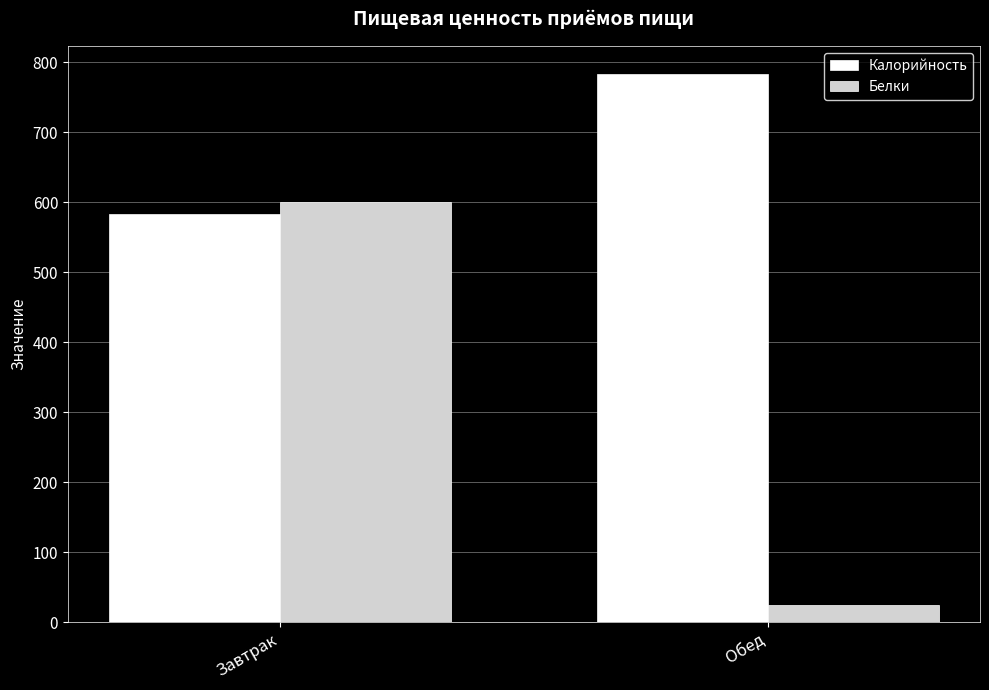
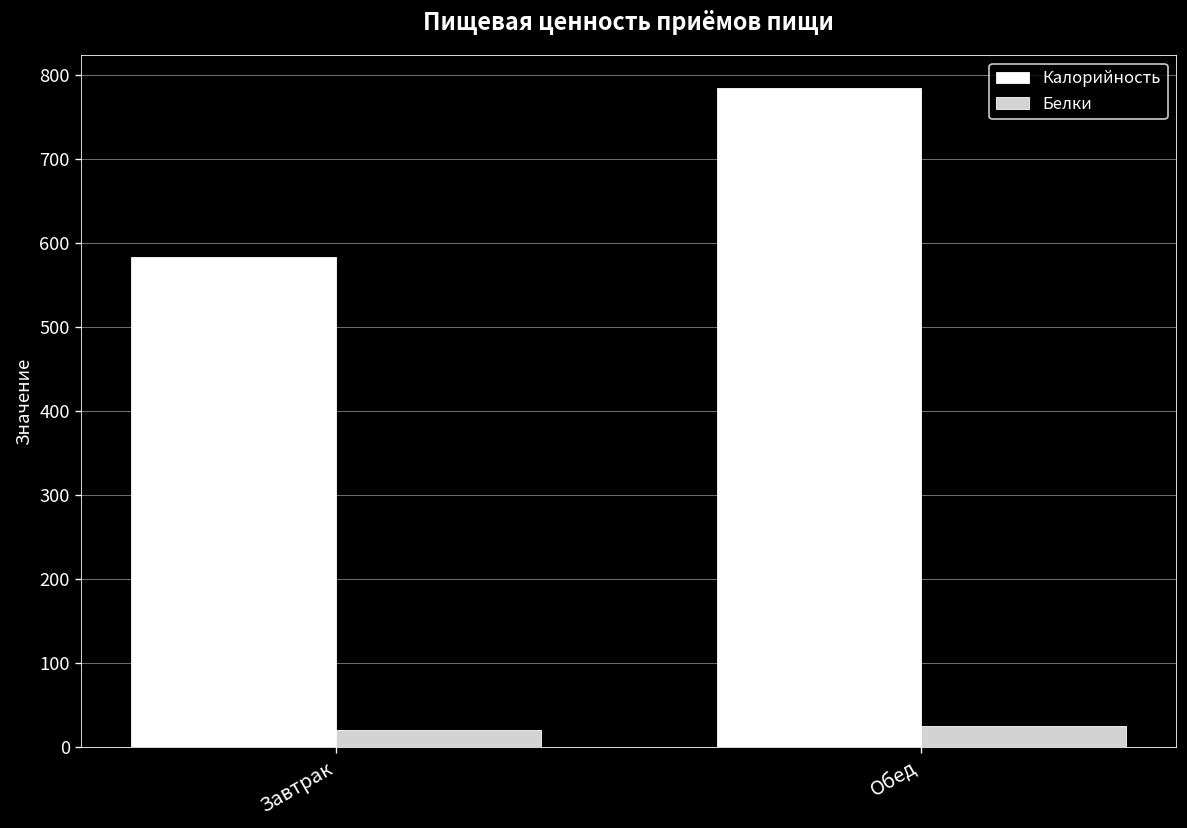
Белки, Завтрак: 600 -> 20
